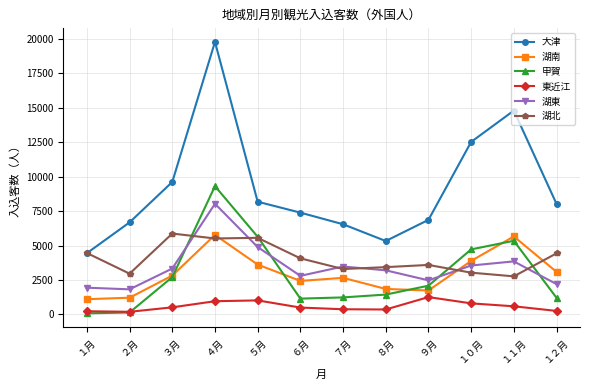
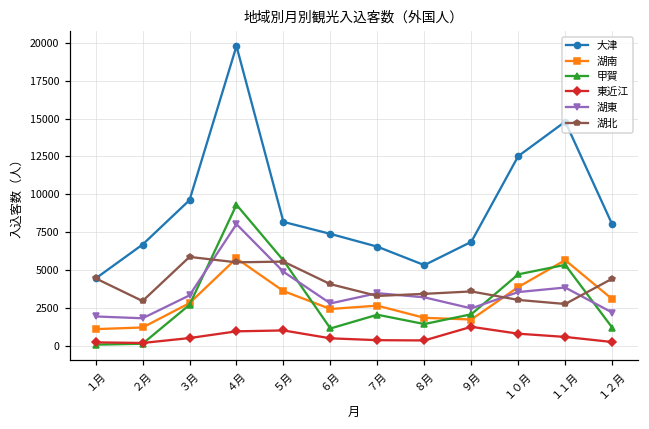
甲賀, ７月: 1200 -> 2100
